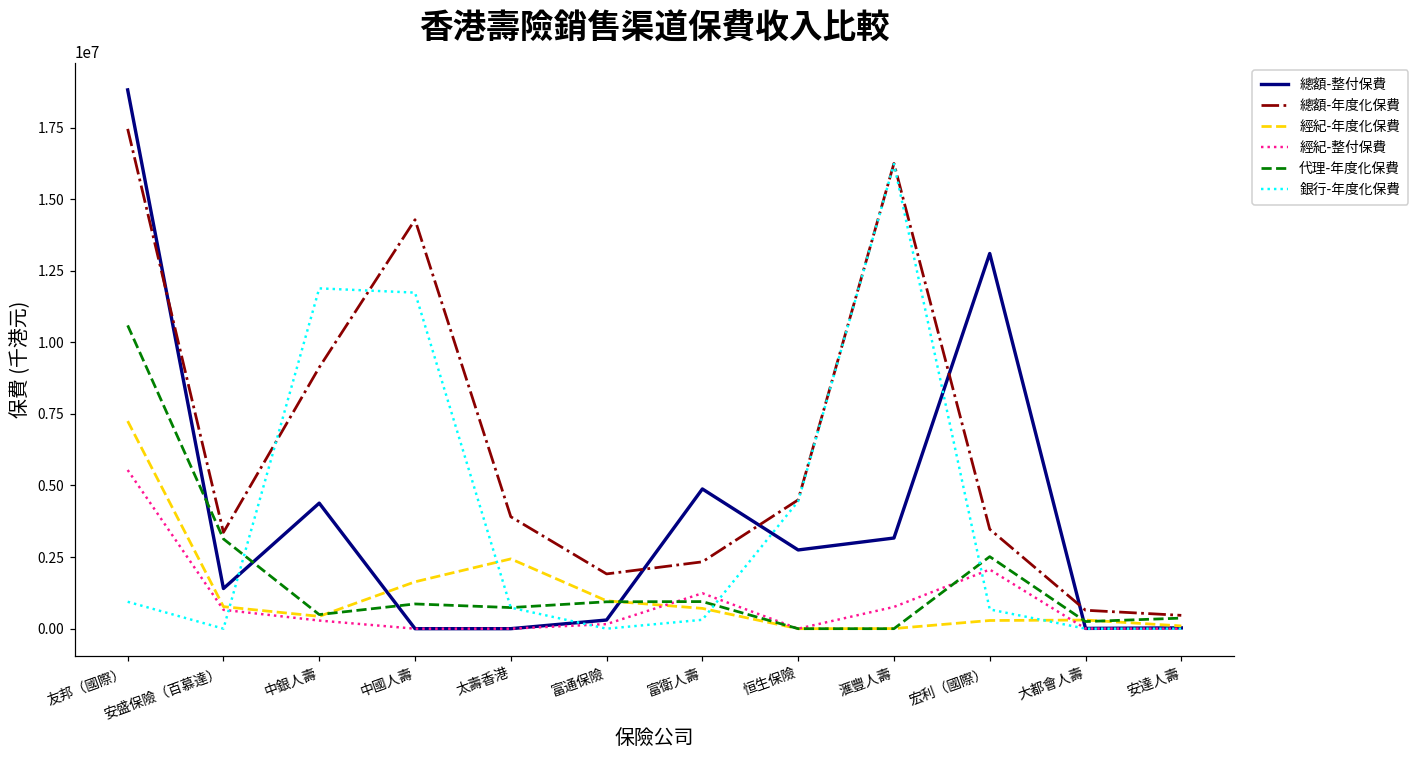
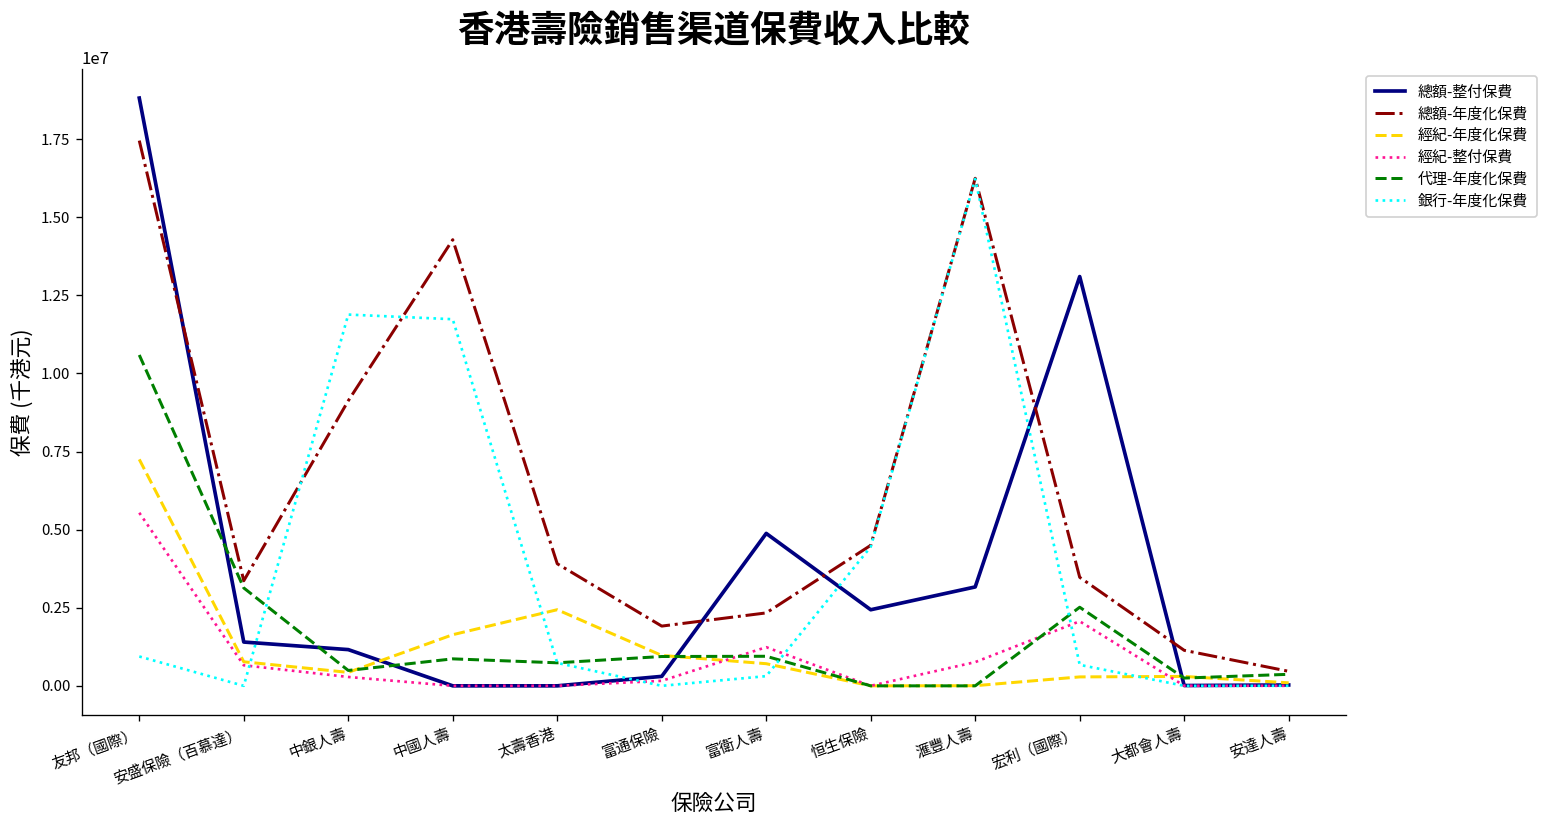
總額-整付保費, 中銀人壽: 4400000 -> 1200000
總額-整付保費, 恒生保險: 2700000 -> 2400000
總額-年度化保費, 大都會人壽: 600000 -> 1100000
